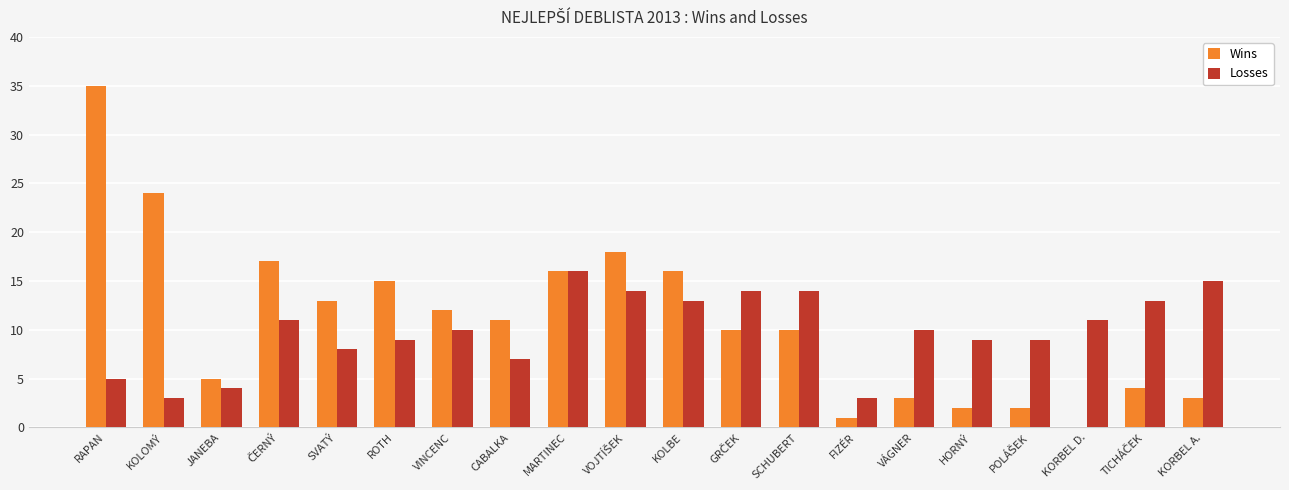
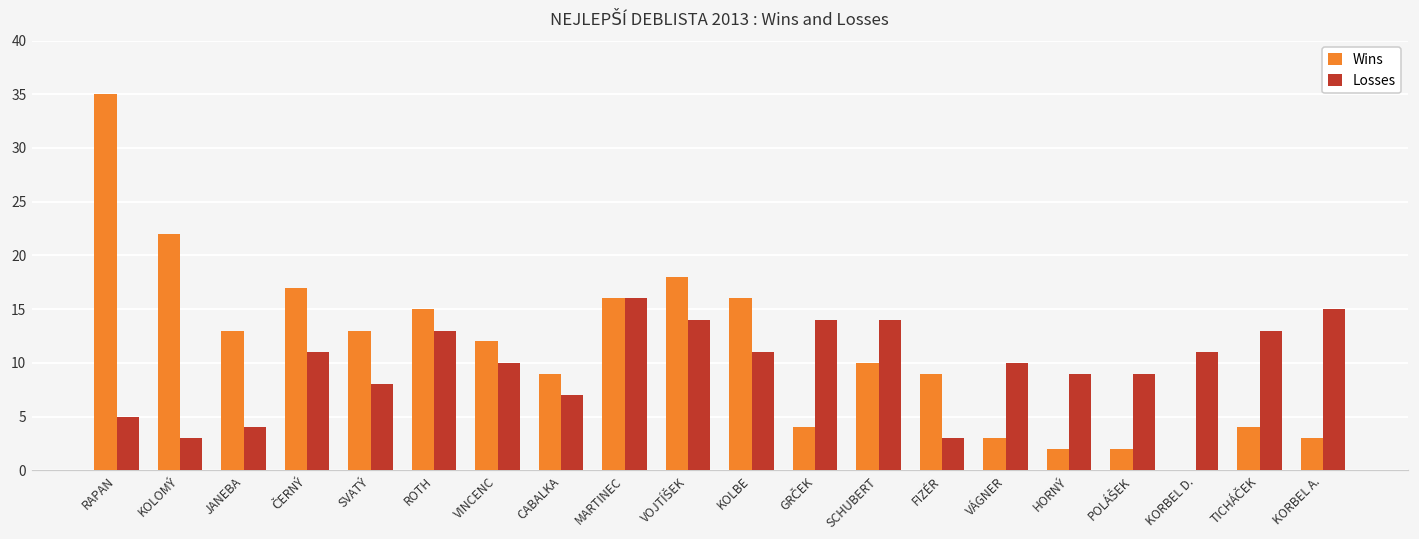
Wins, KOLOMÝ: 24 -> 22
Wins, JANEBA: 5 -> 13
Losses, ROTH: 9 -> 13
Wins, CABALKA: 11 -> 9
Losses, KOLBE: 13 -> 11
Wins, GRČEK: 10 -> 4
Wins, FIZÉR: 1 -> 9
